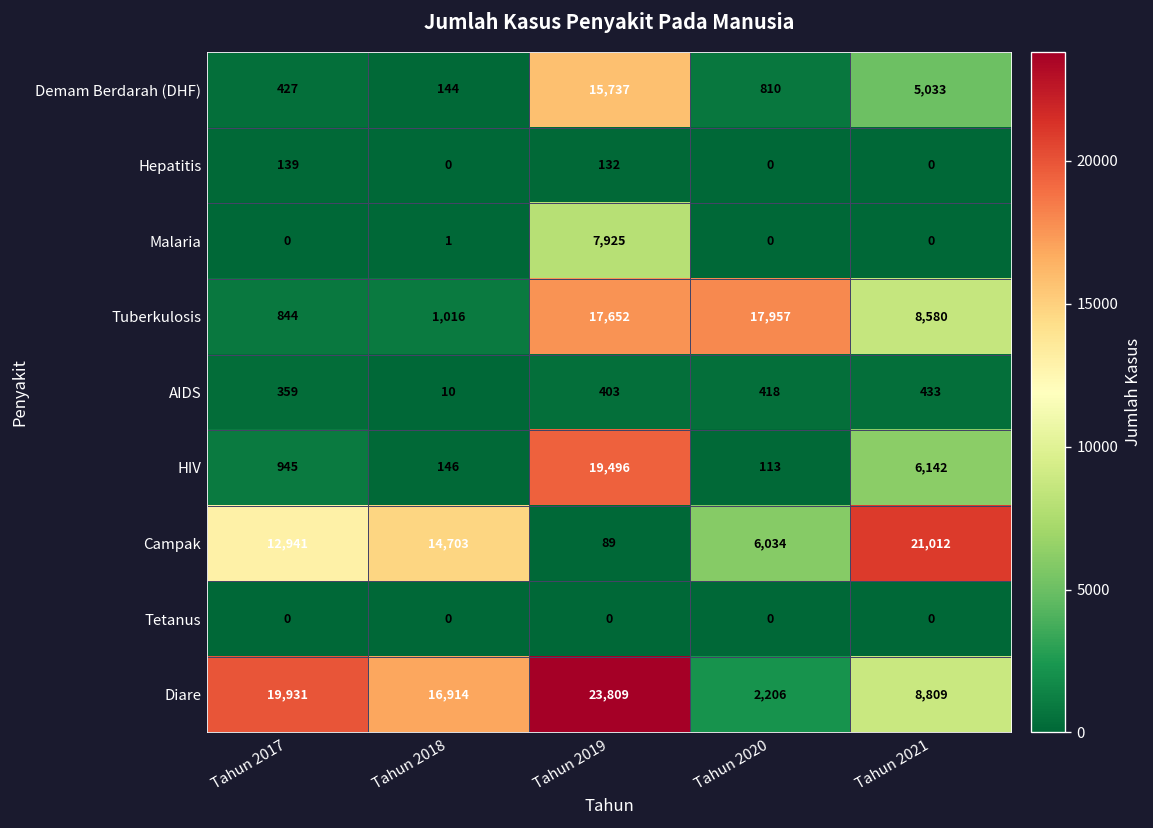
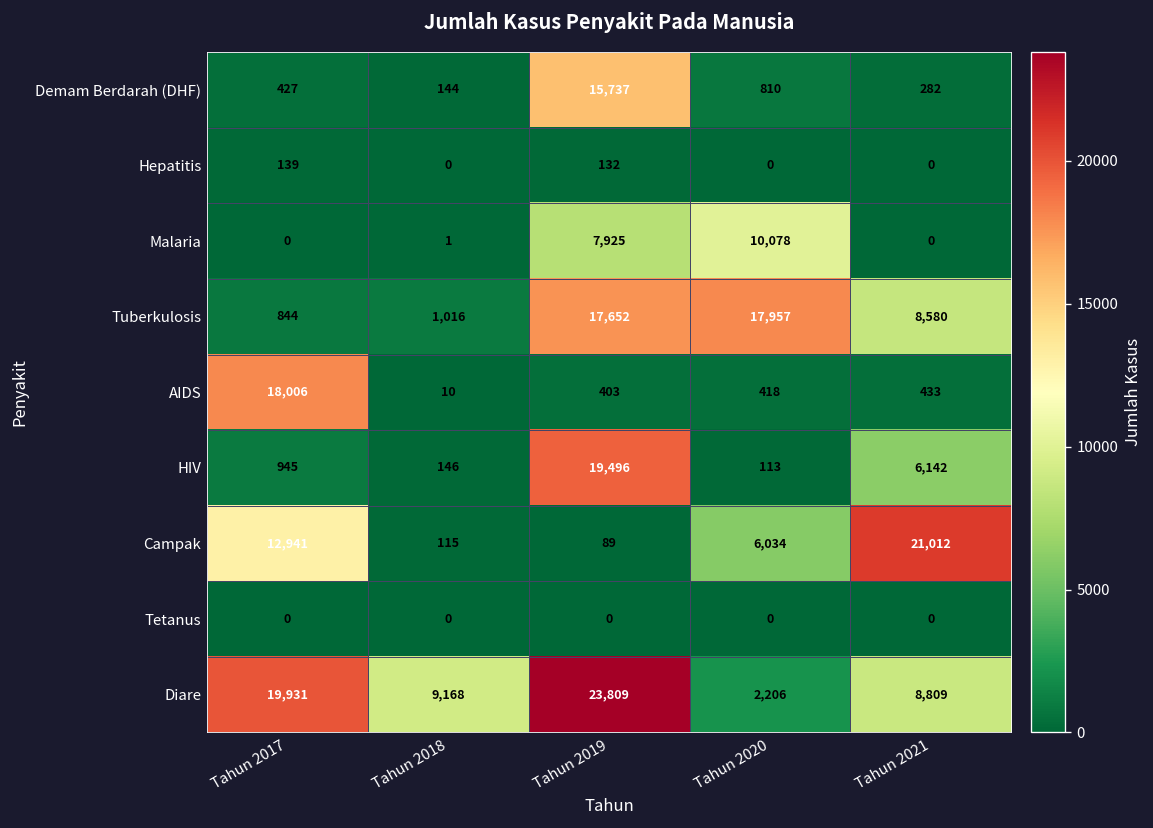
Demam Berdarah (DHF), Tahun 2021: 5,033 -> 282
Malaria, Tahun 2020: 0 -> 10,078
AIDS, Tahun 2017: 359 -> 18,006
Campak, Tahun 2018: 14,703 -> 115
Diare, Tahun 2018: 16,914 -> 9,168
